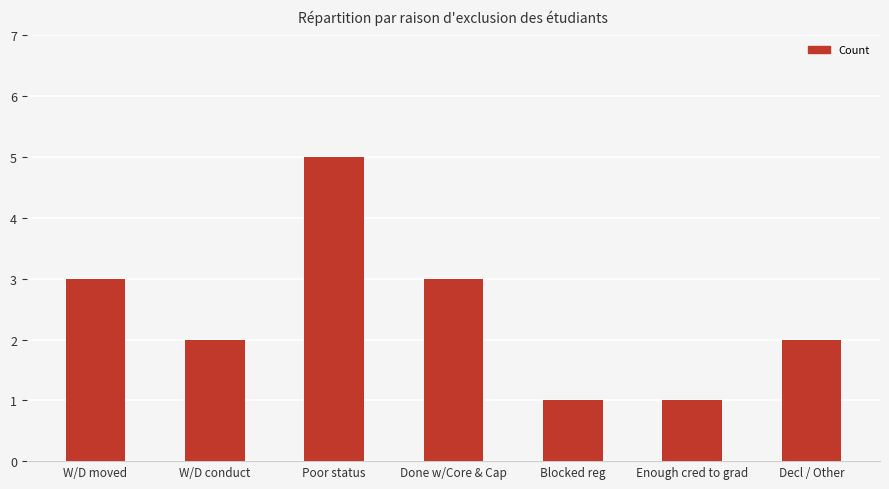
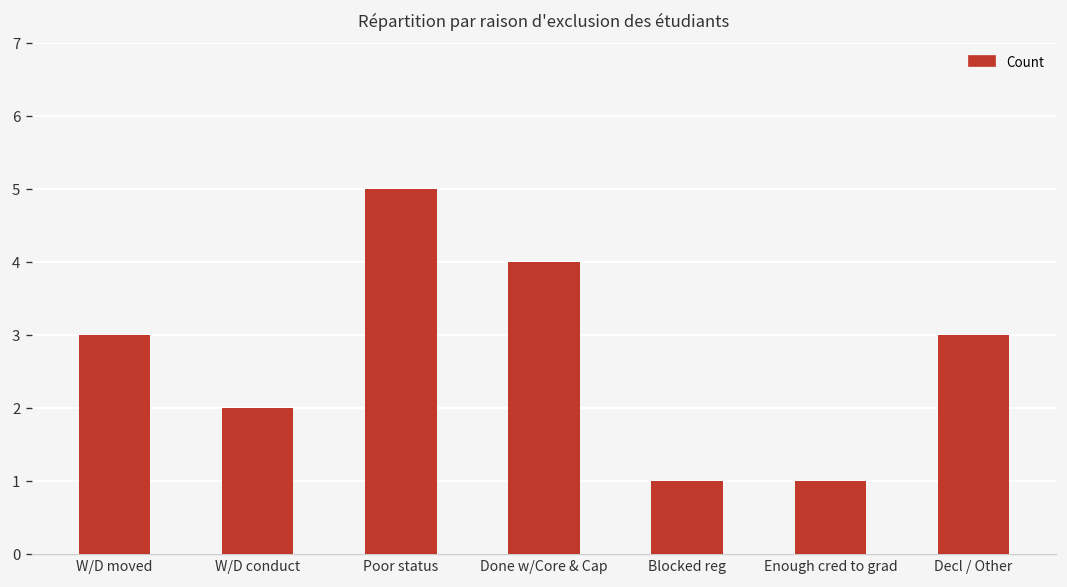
Done w/Core & Cap: 3 -> 4
Decl / Other: 2 -> 3
